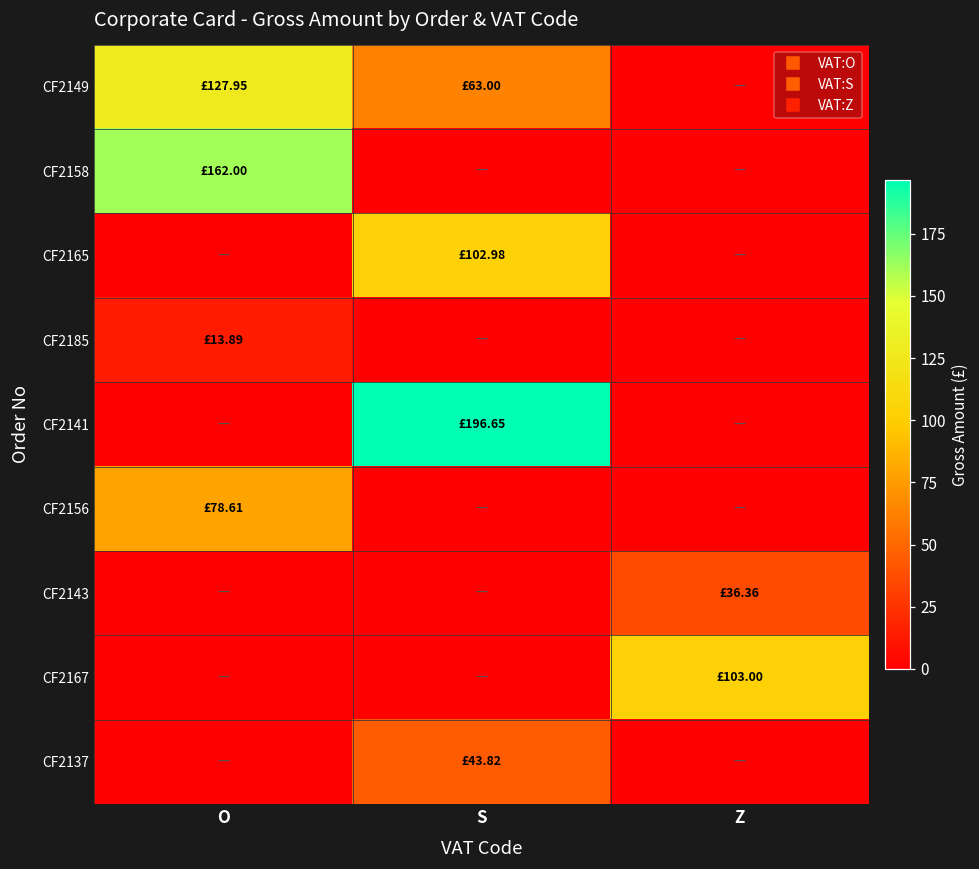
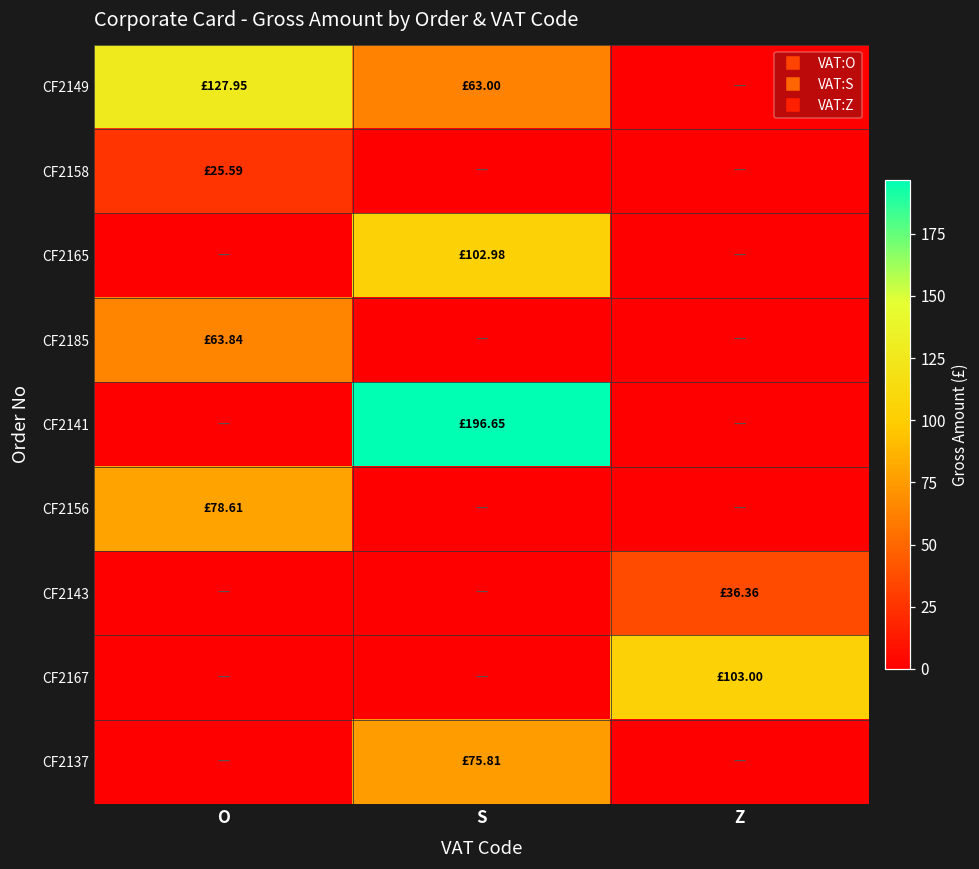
CF2158, O: £162.00 -> £25.59
CF2185, O: £13.89 -> £63.84
CF2137, S: £43.82 -> £75.81
